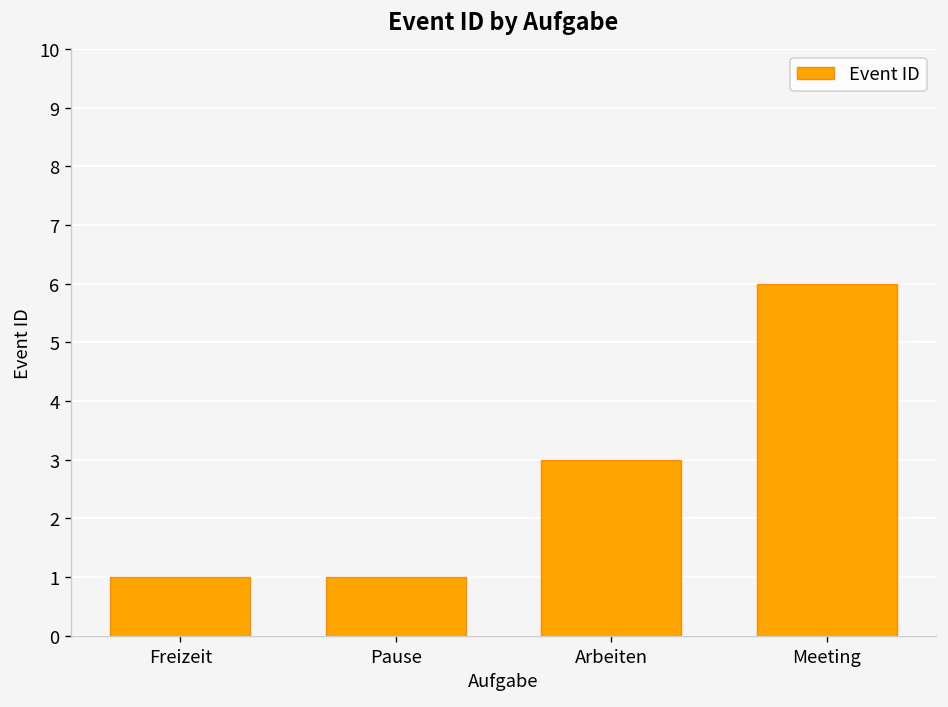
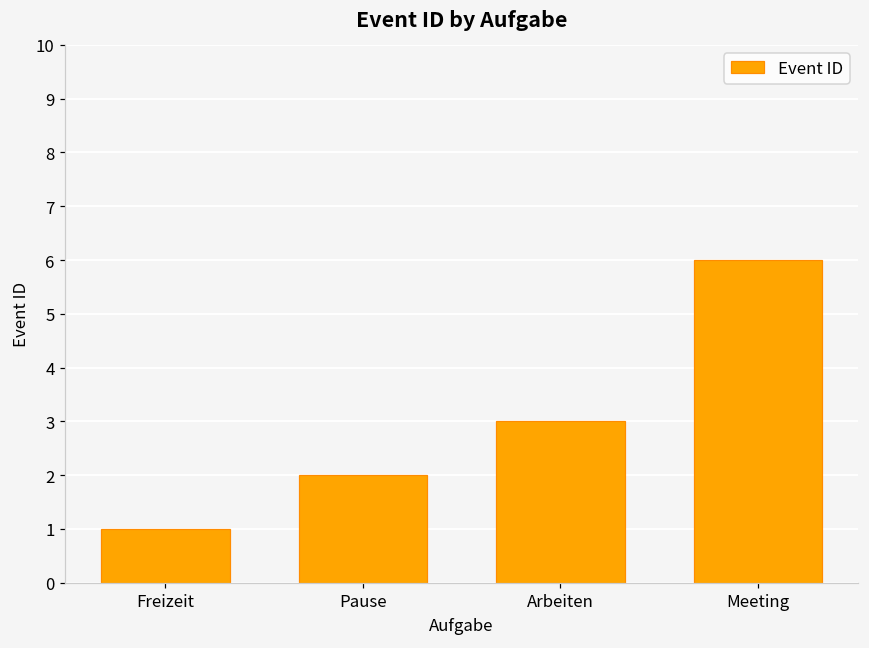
Pause: 1 -> 2
